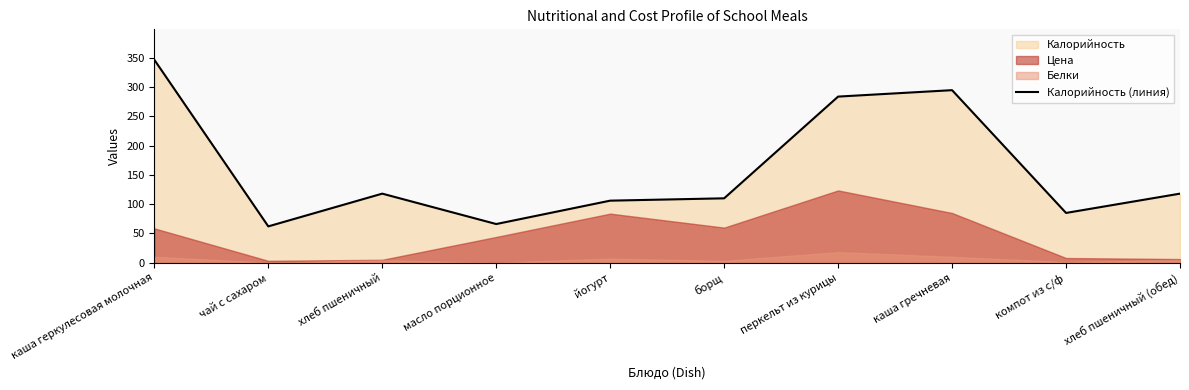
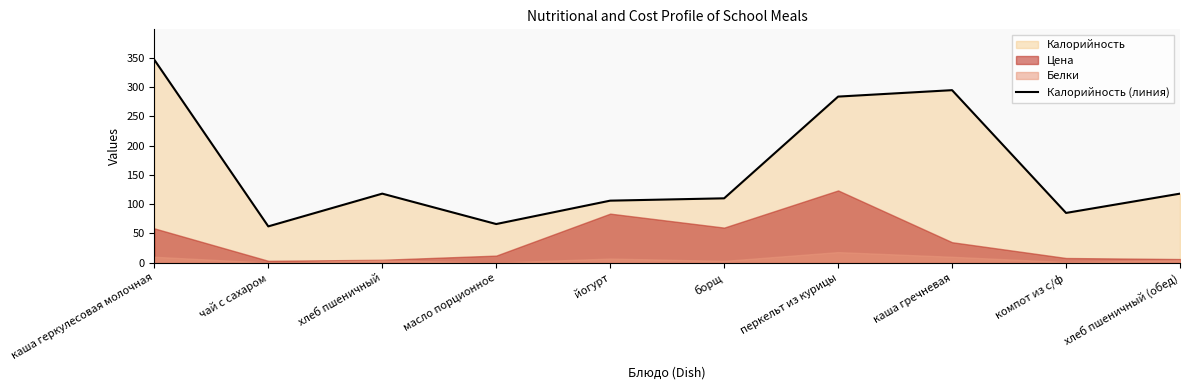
Цена, масло порционное: 40 -> 10
Цена, каша гречневая: 80 -> 30
